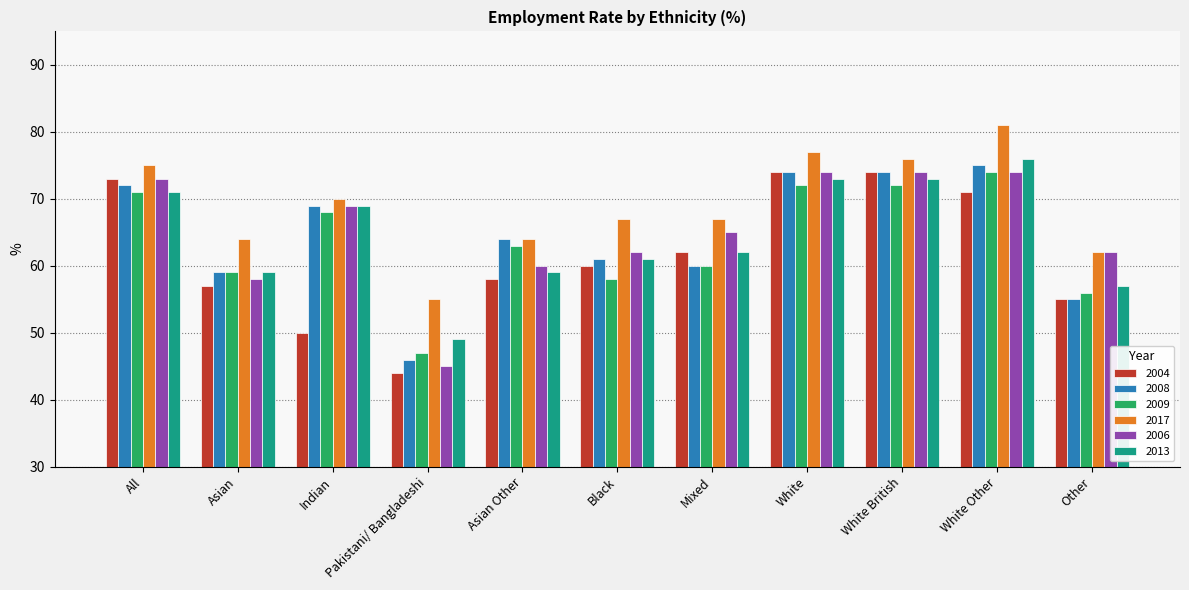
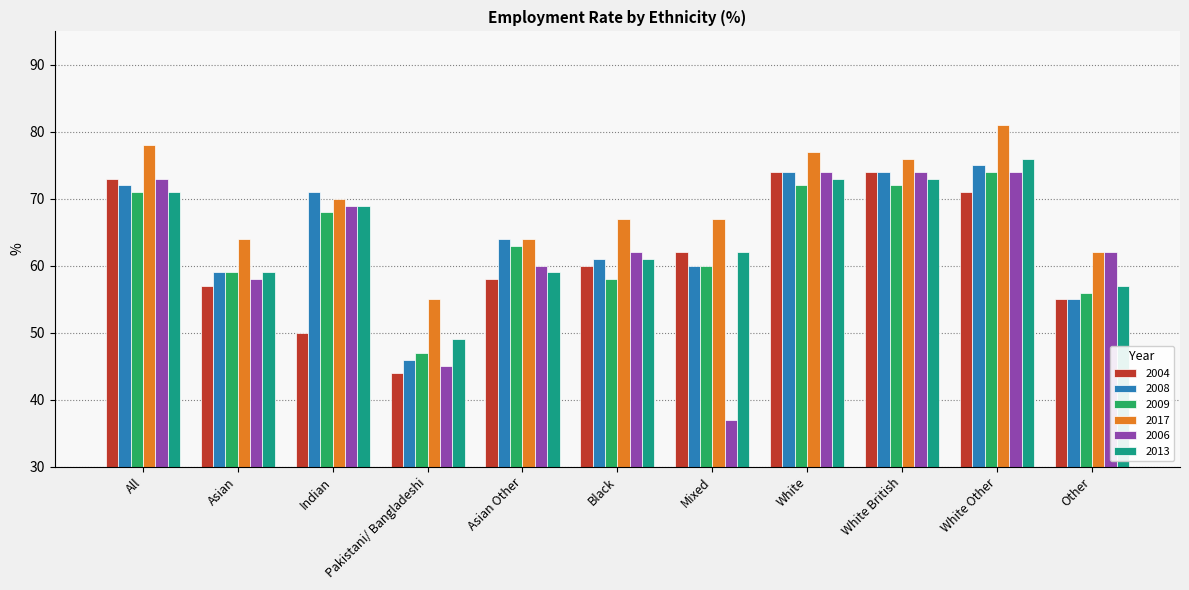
2017, All: 75 -> 78
2008, Indian: 69 -> 71
2006, Mixed: 65 -> 37
